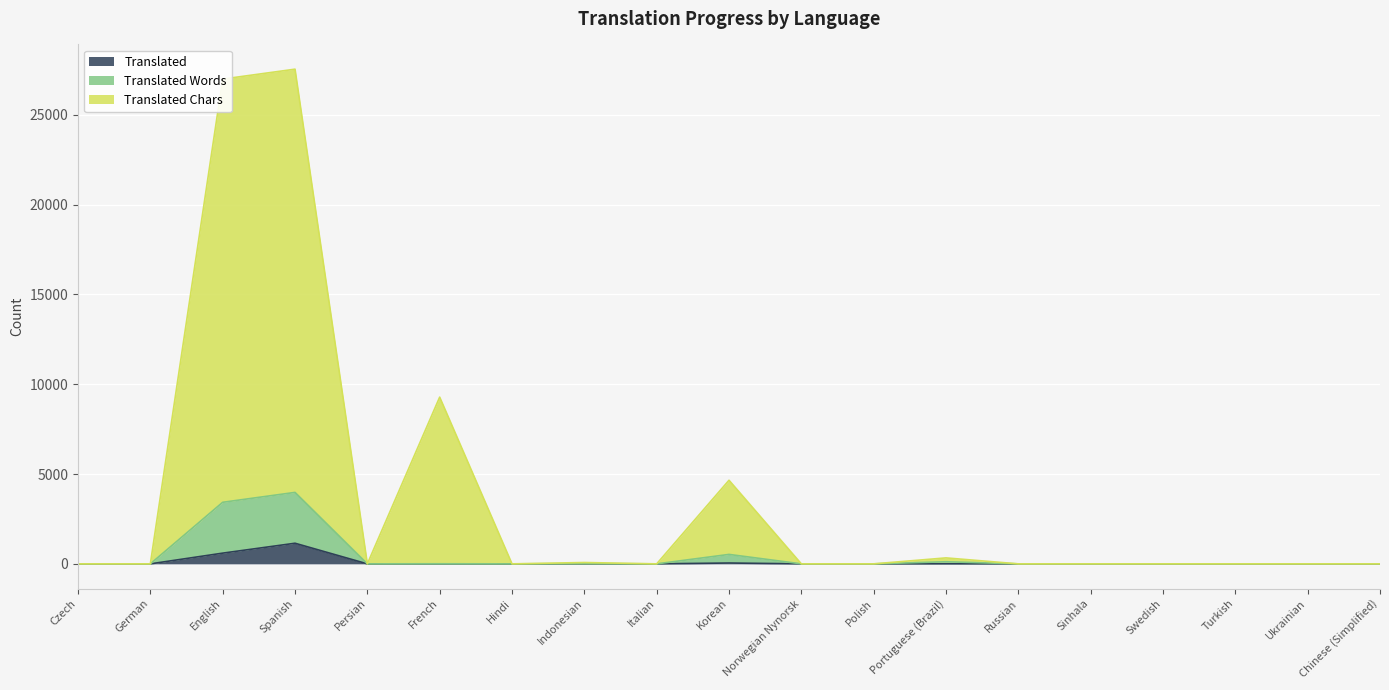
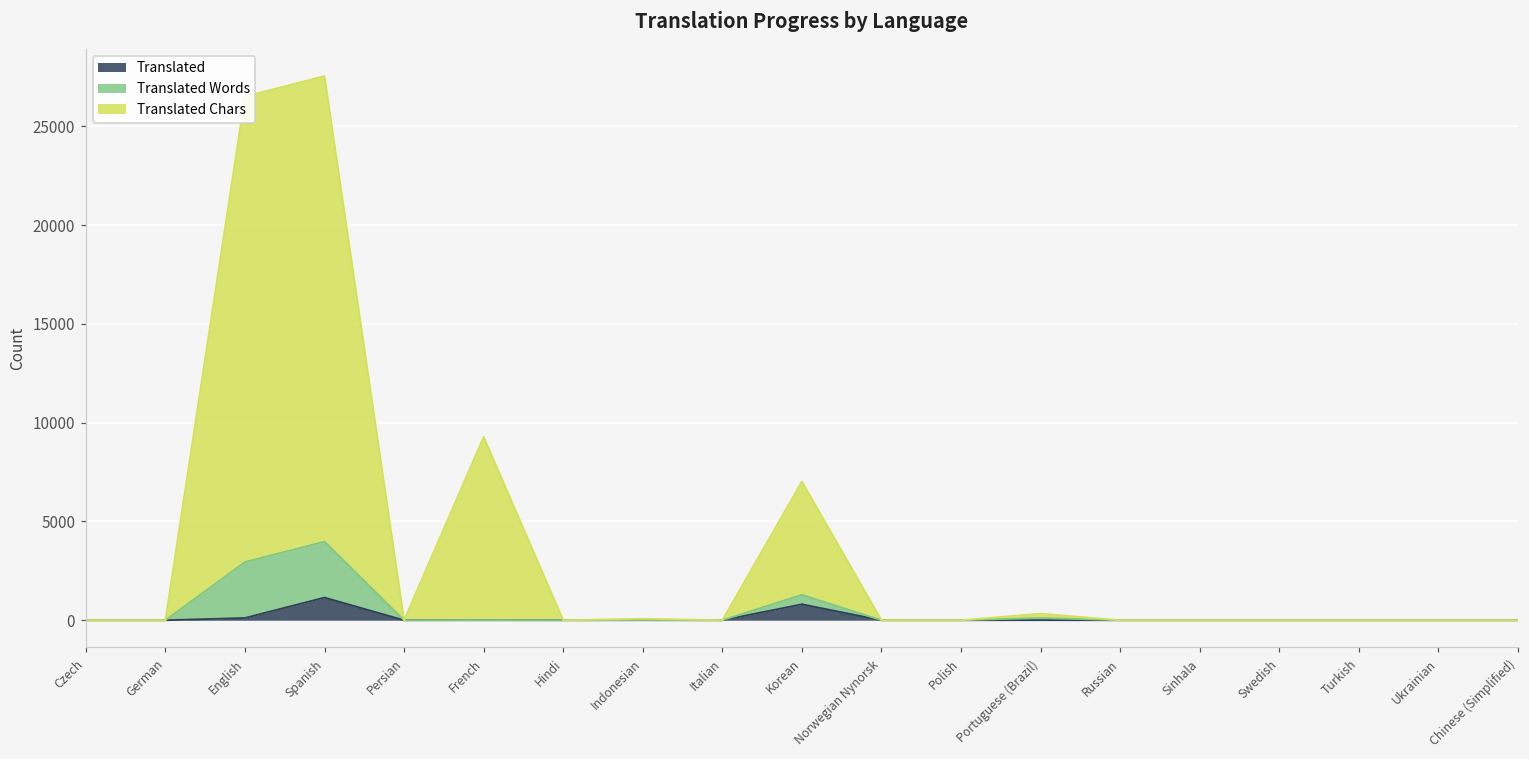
Translated, English: 600 -> 100
Translated, Korean: 0 -> 800
Translated Chars, Korean: 4100 -> 5700
